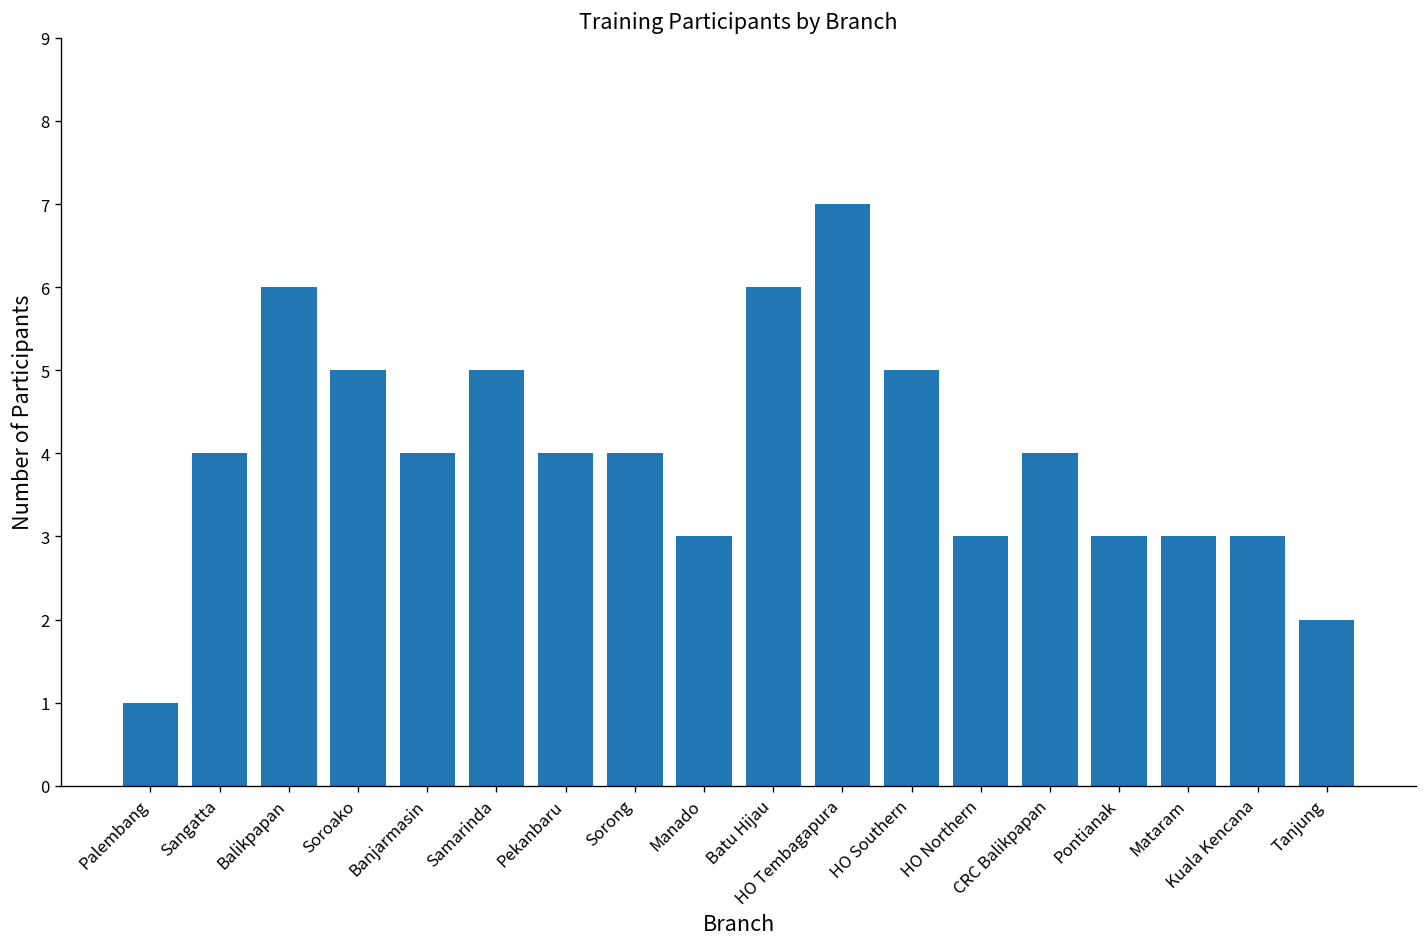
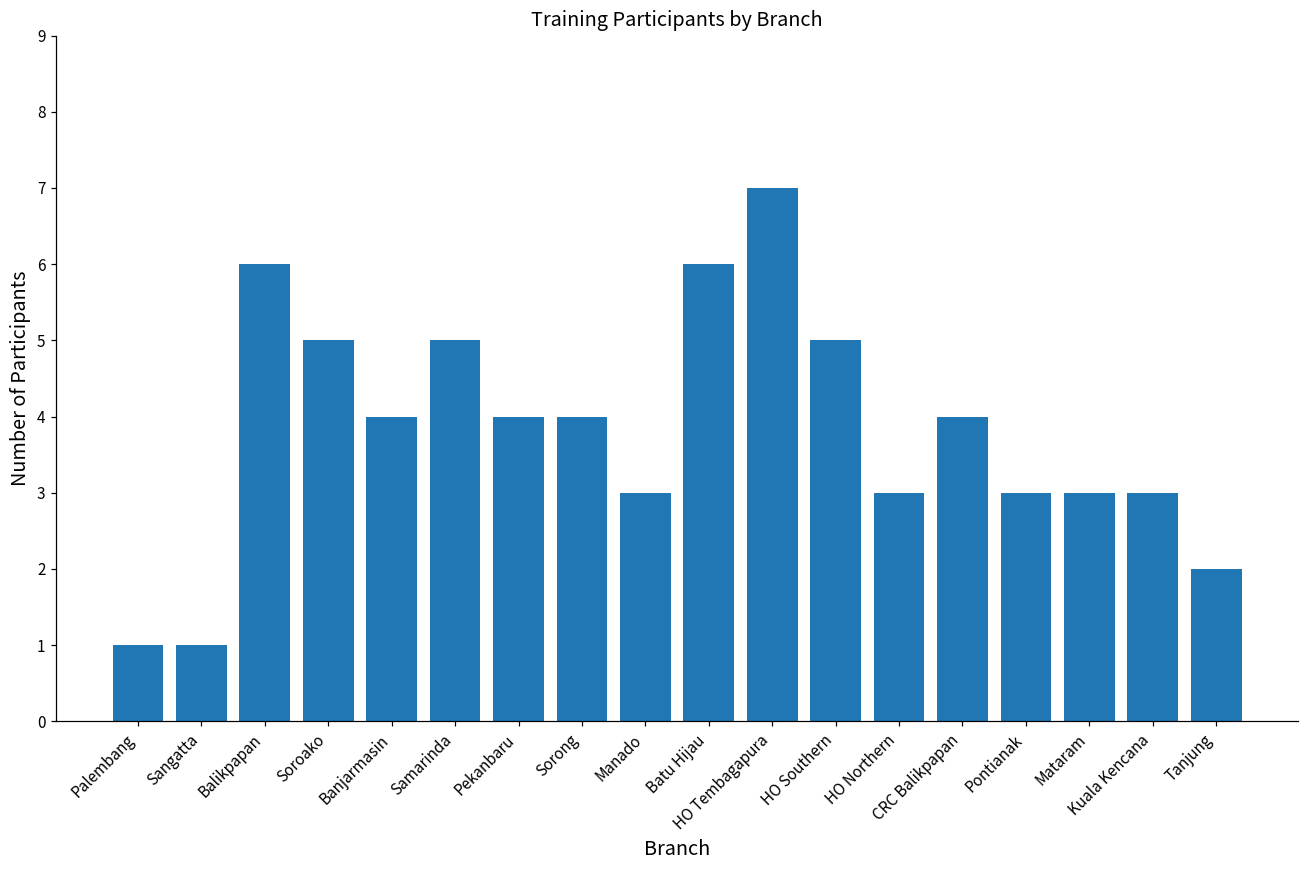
Sangatta: 4 -> 1
